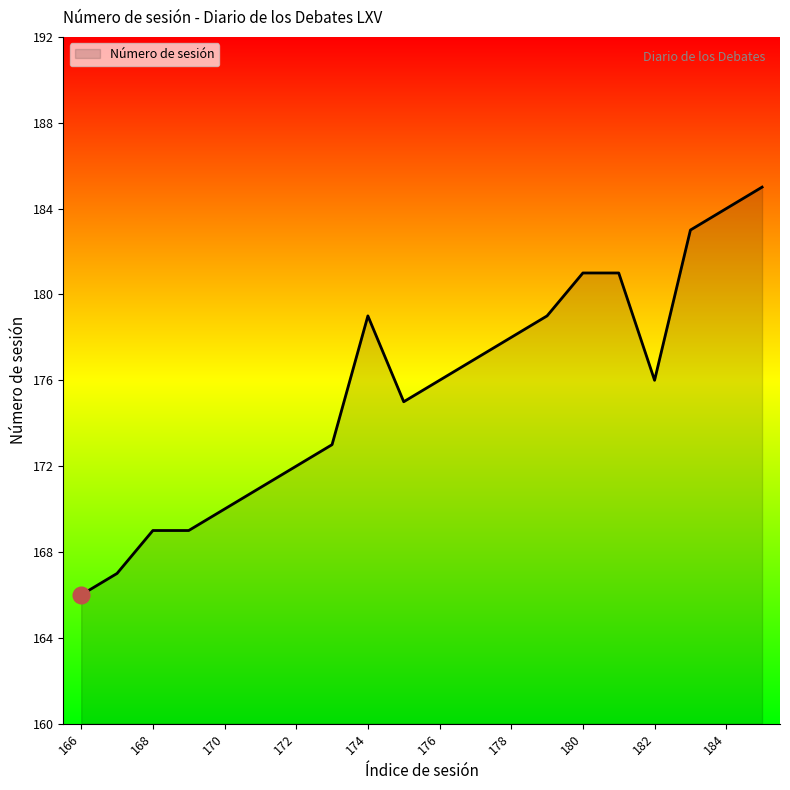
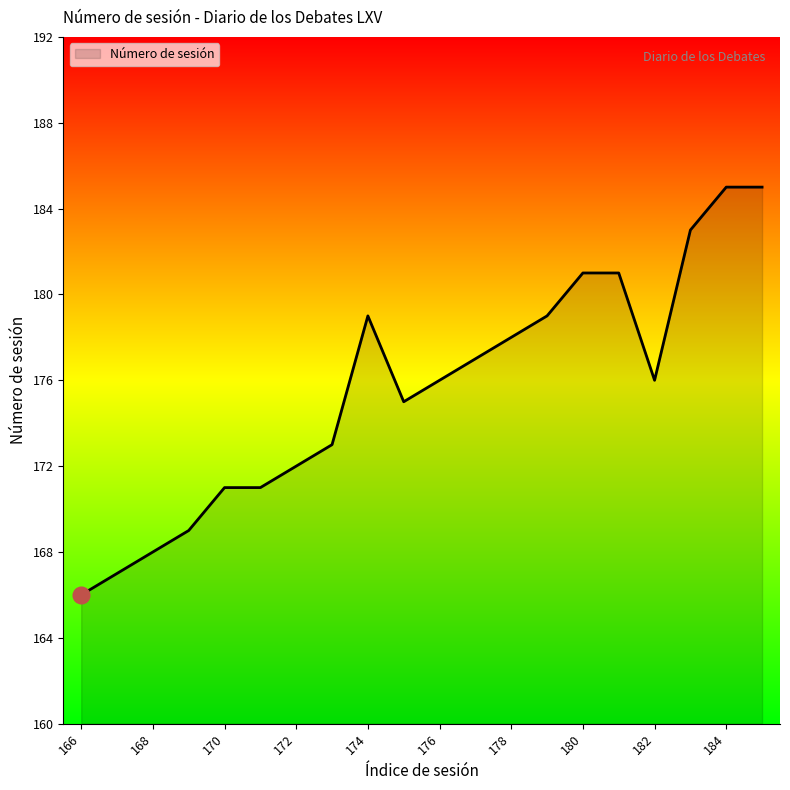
Número de sesión, 168: 169 -> 168
Número de sesión, 170: 170 -> 171
Número de sesión, 184: 184 -> 185
